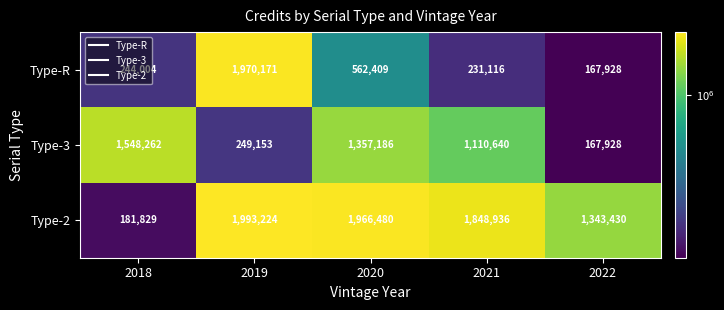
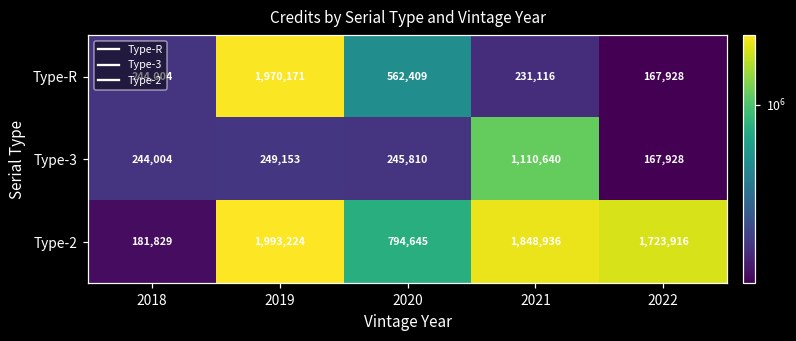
Type-3, 2018: 1,548,262 -> 244,004
Type-3, 2020: 1,357,186 -> 245,810
Type-2, 2020: 1,966,480 -> 794,645
Type-2, 2022: 1,343,430 -> 1,723,916
